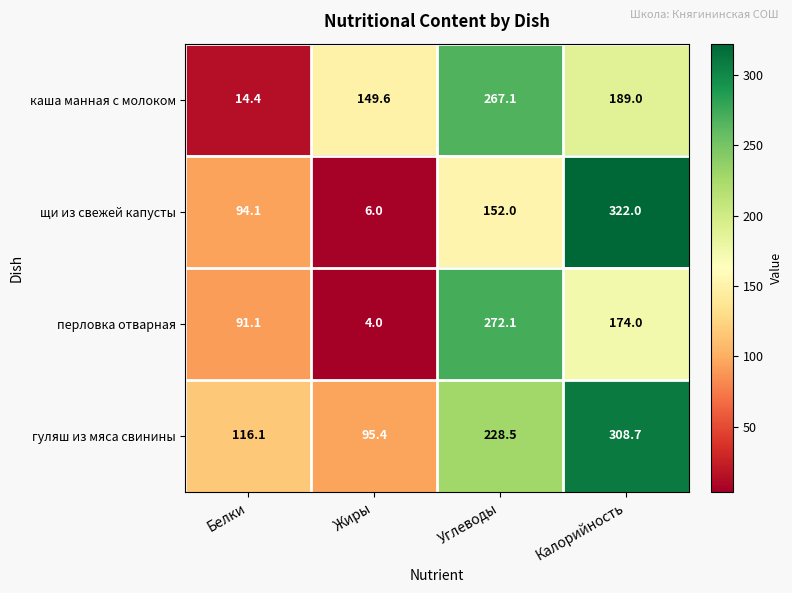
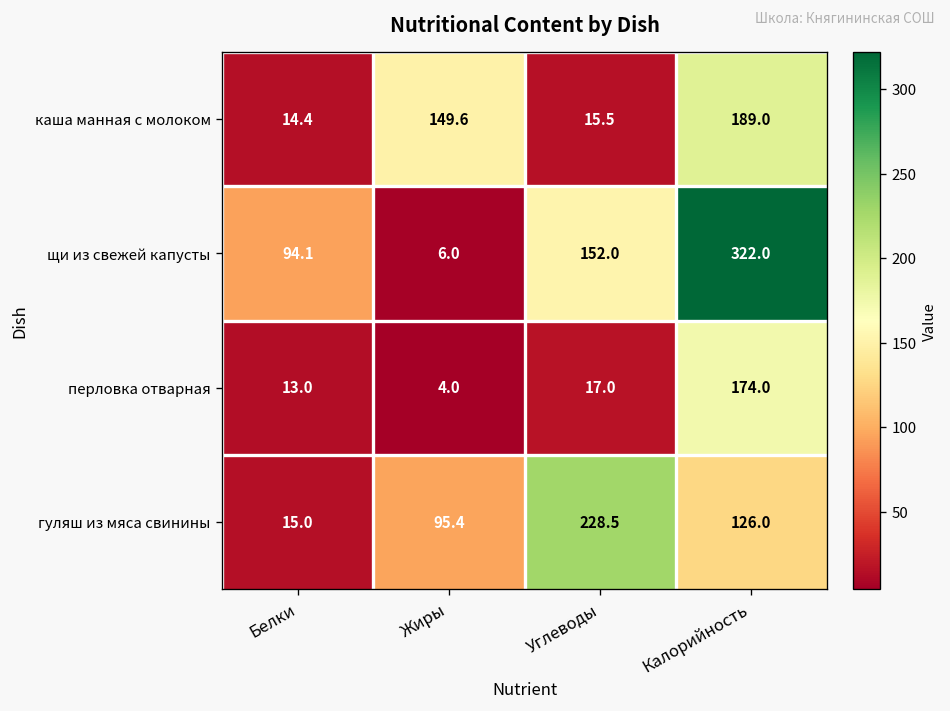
каша манная с молоком, Углеводы: 267.1 -> 15.5
перловка отварная, Белки: 91.1 -> 13.0
перловка отварная, Углеводы: 272.1 -> 17.0
гуляш из мяса свинины, Белки: 116.1 -> 15.0
гуляш из мяса свинины, Калорийность: 308.7 -> 126.0
